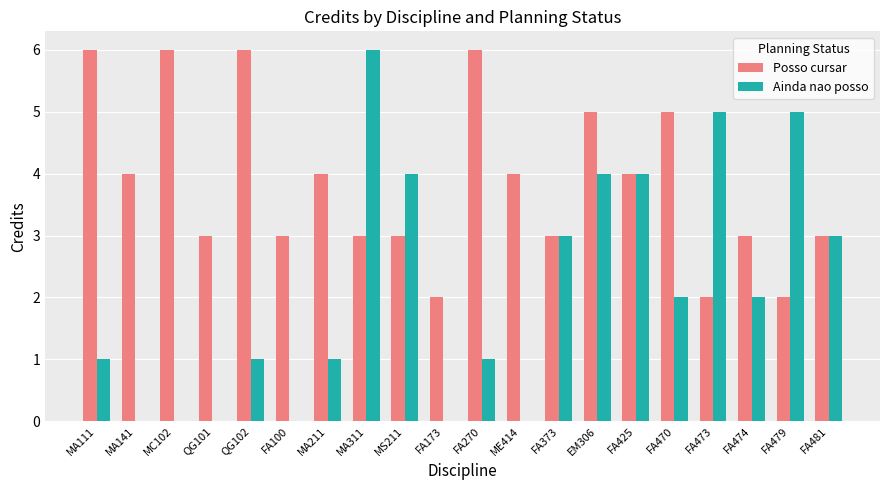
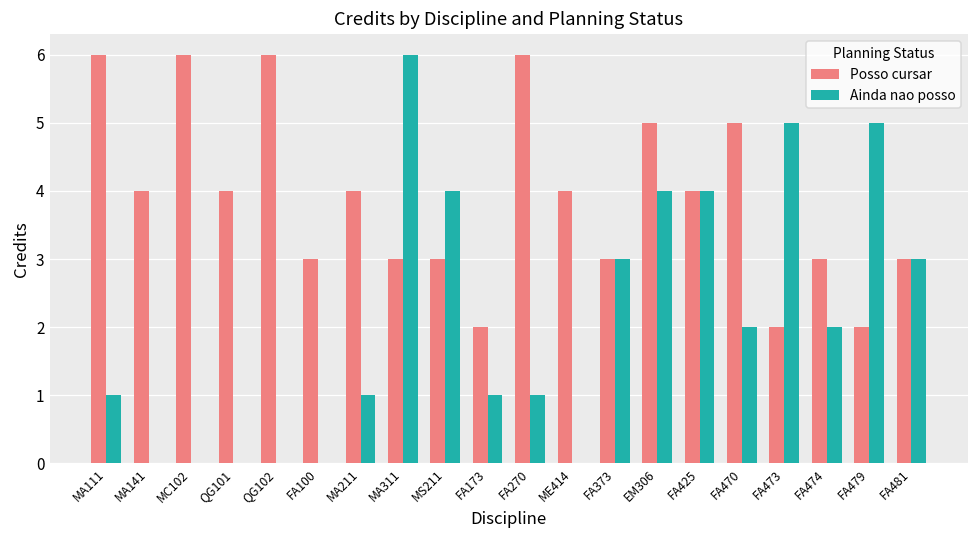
Posso cursar, QG101: 3 -> 4
Ainda nao posso, QG102: 1 -> 0
Ainda nao posso, FA173: 0 -> 1
